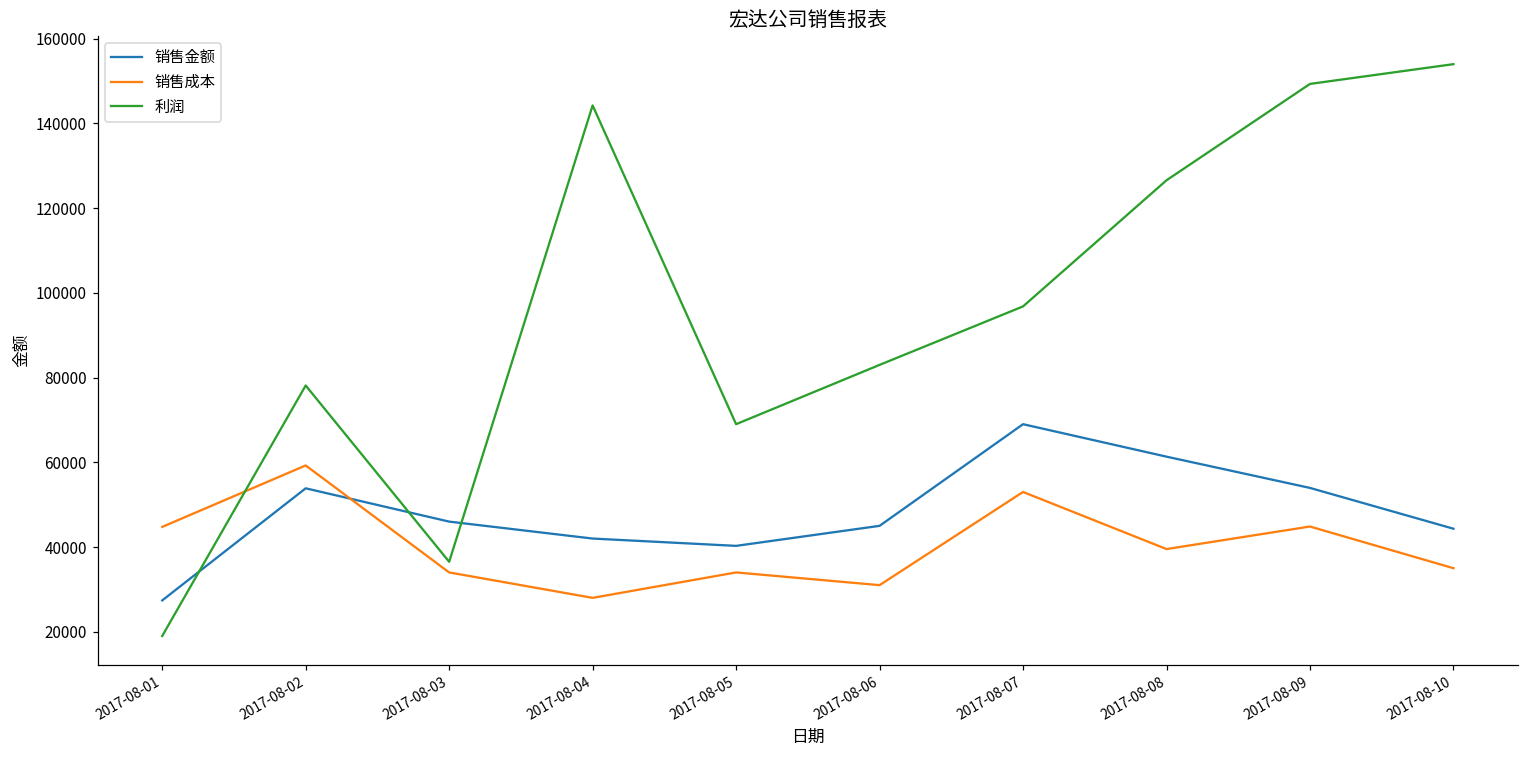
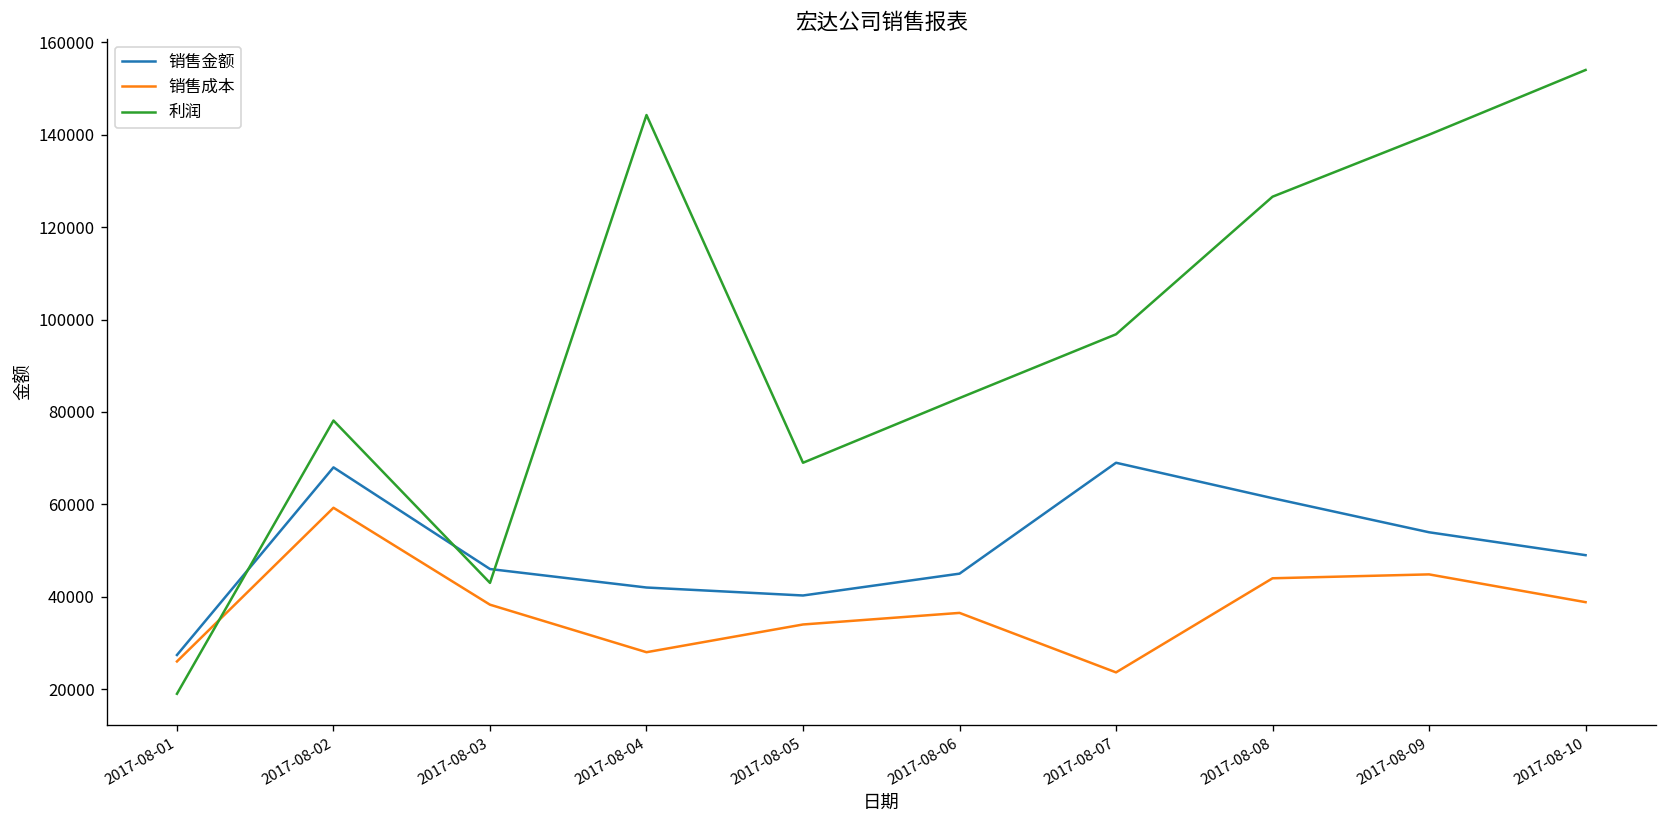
销售成本, 2017-08-01: 45000 -> 26000
销售金额, 2017-08-02: 54000 -> 68000
销售成本, 2017-08-03: 34000 -> 38000
利润, 2017-08-03: 37000 -> 43000
销售成本, 2017-08-06: 31000 -> 37000
销售成本, 2017-08-07: 53000 -> 24000
销售成本, 2017-08-08: 40000 -> 44000
利润, 2017-08-09: 149000 -> 140000
销售金额, 2017-08-10: 44000 -> 49000
销售成本, 2017-08-10: 35000 -> 39000
